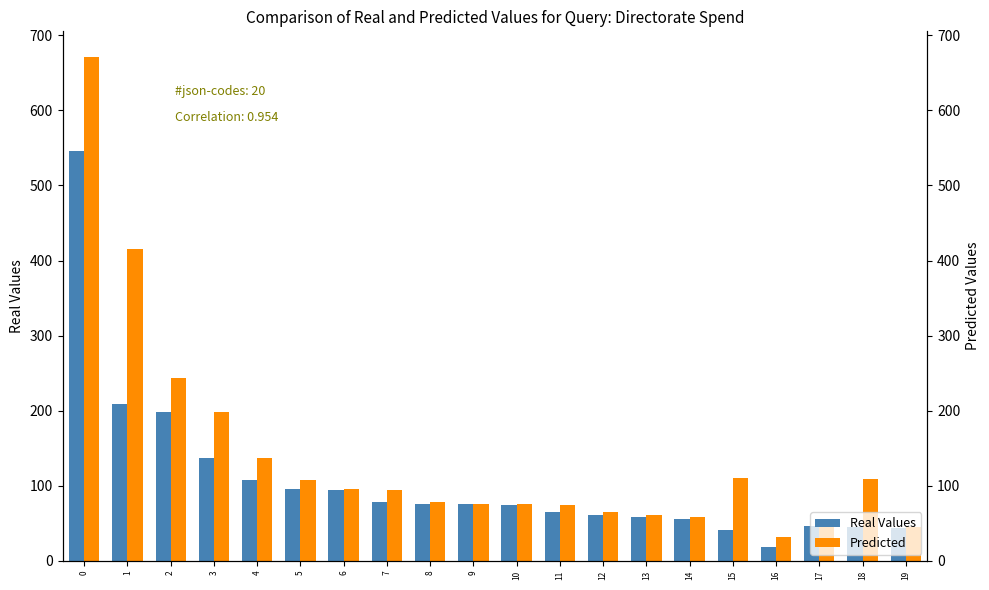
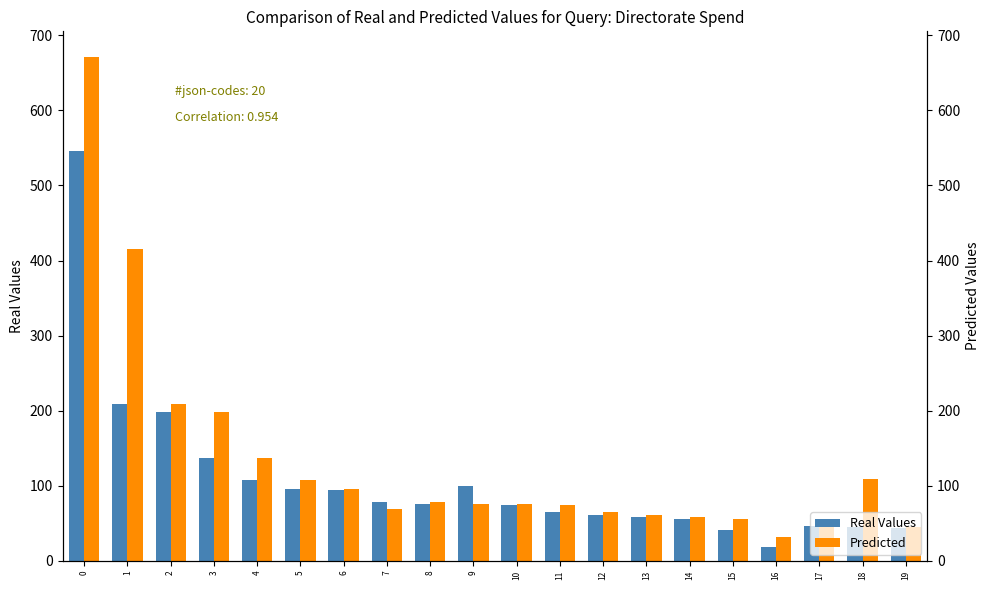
Predicted, 2: 240 -> 210
Predicted, 7: 90 -> 70
Real Values, 9: 80 -> 100
Predicted, 15: 110 -> 60
